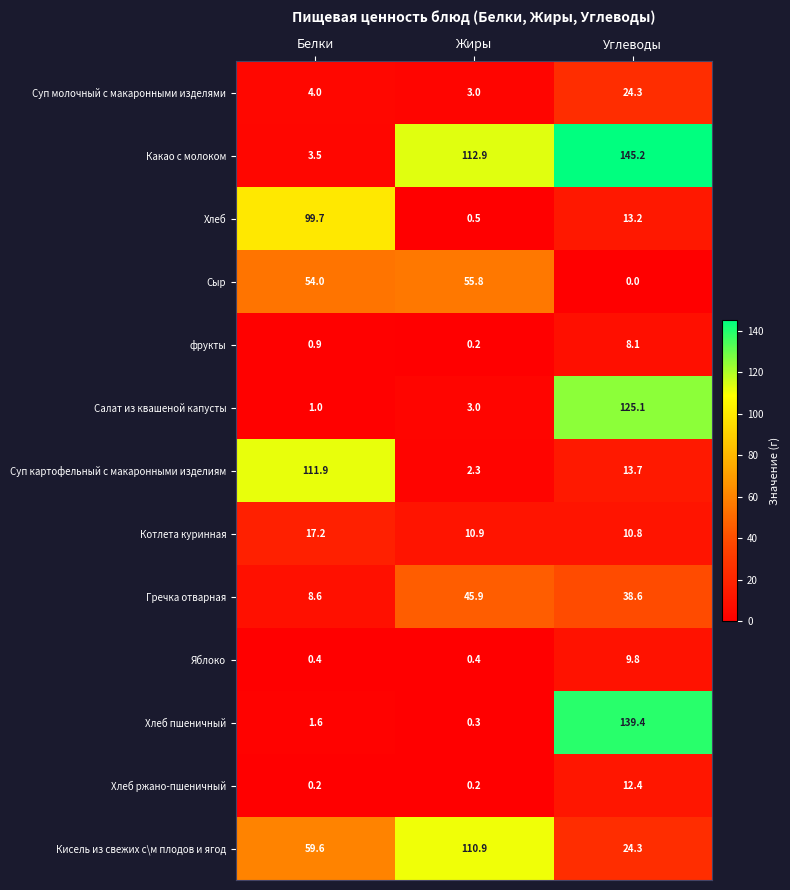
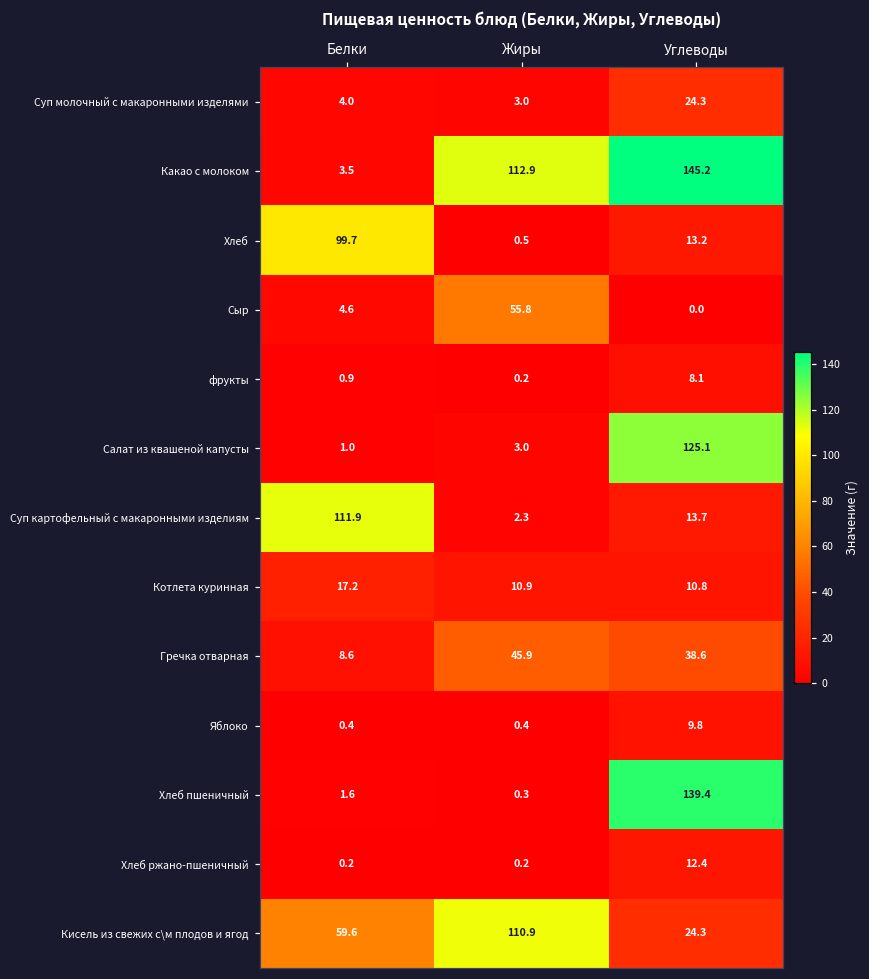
Сыр, Белки: 54.0 -> 4.6
